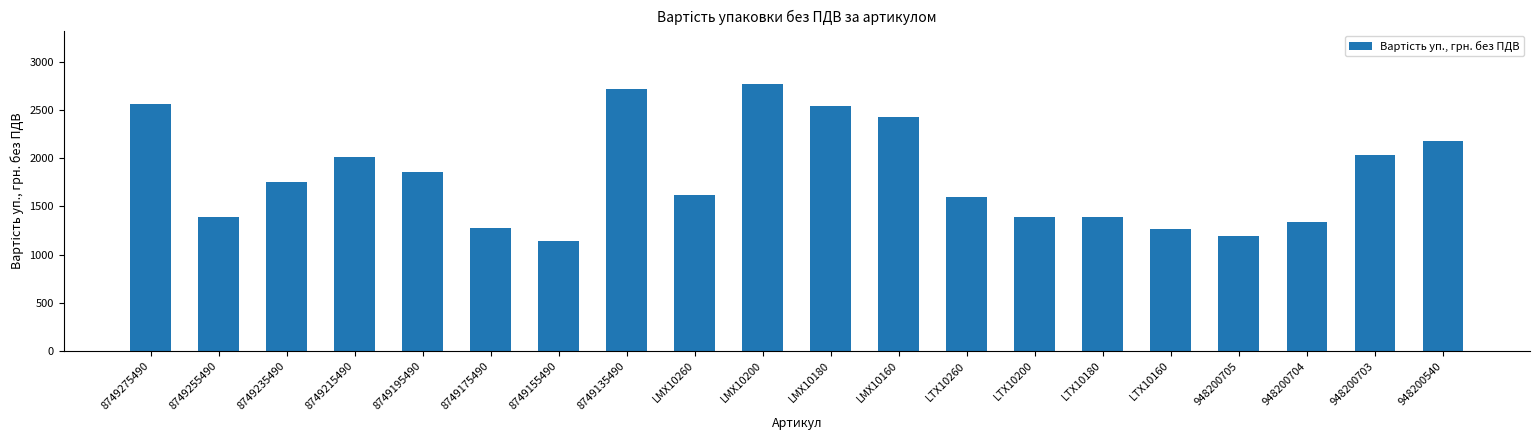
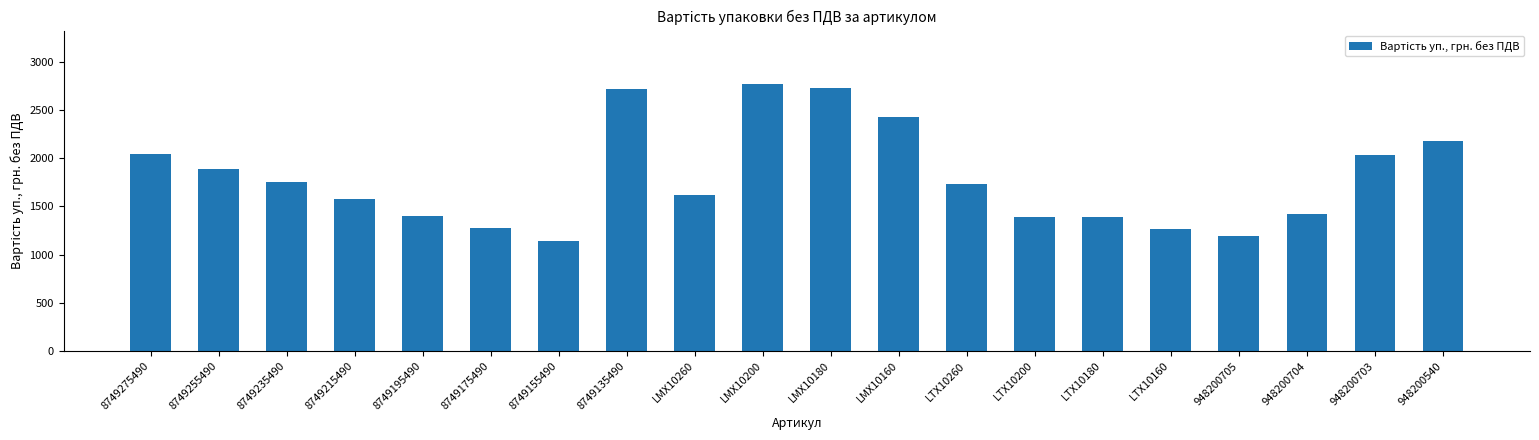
8749275490: 2600 -> 2000
8749255490: 1400 -> 1900
8749215490: 2000 -> 1600
8749195490: 1900 -> 1400
LMX10180: 2500 -> 2700
LTX10260: 1600 -> 1700
948200704: 1300 -> 1400
